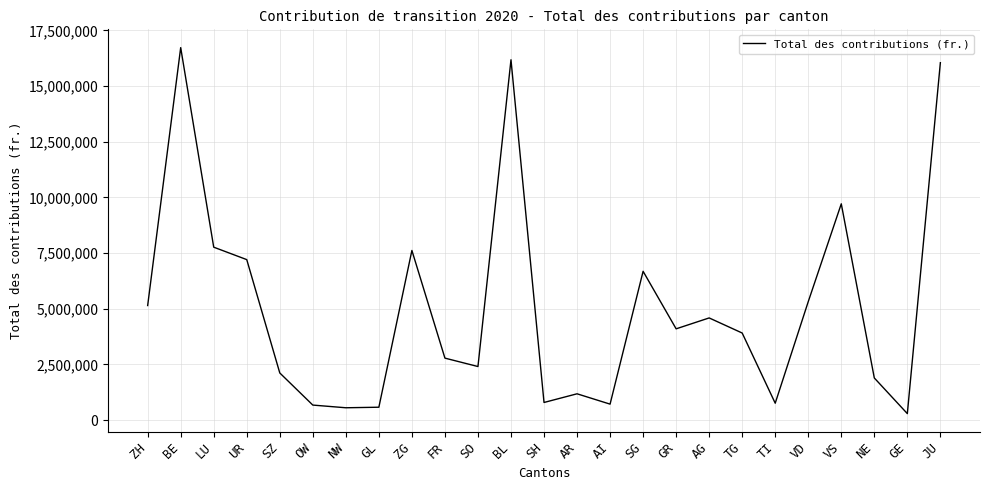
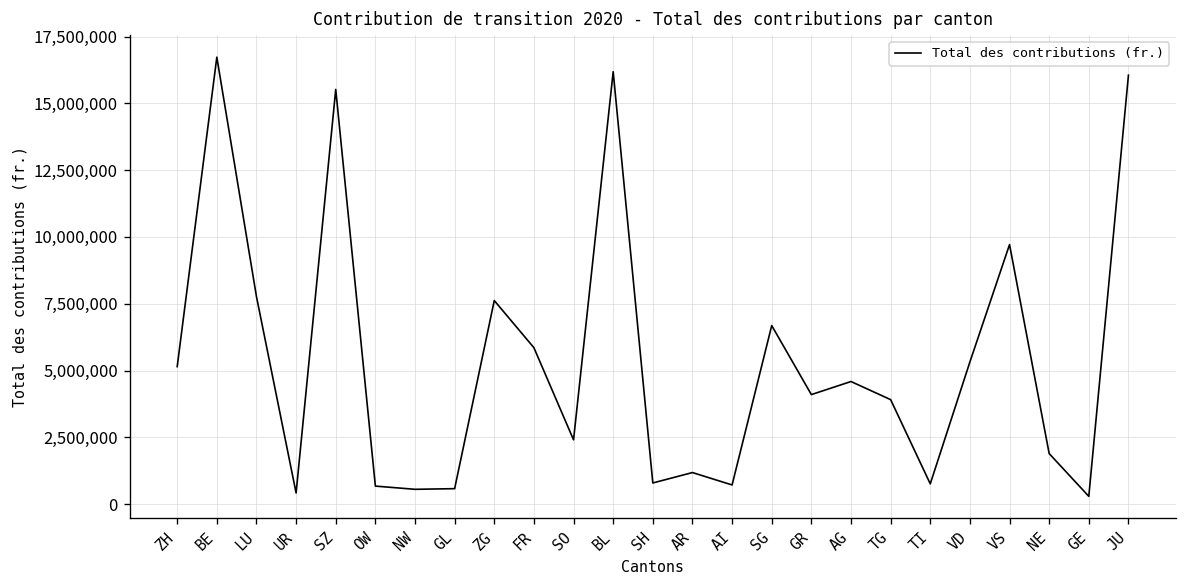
UR: 7,200,000 -> 400,000
SZ: 2,100,000 -> 15,500,000
FR: 2,800,000 -> 5,900,000
